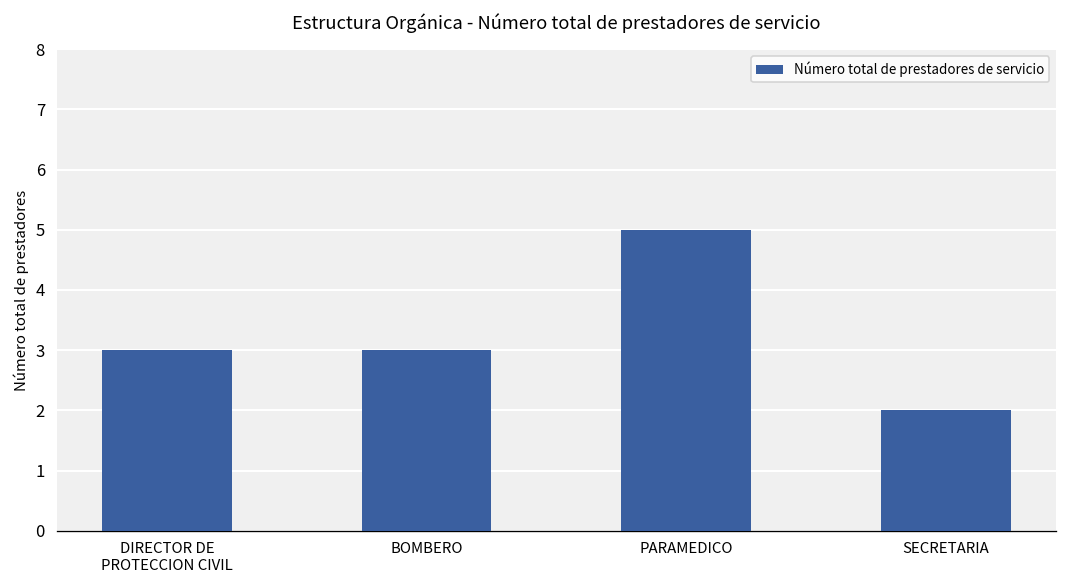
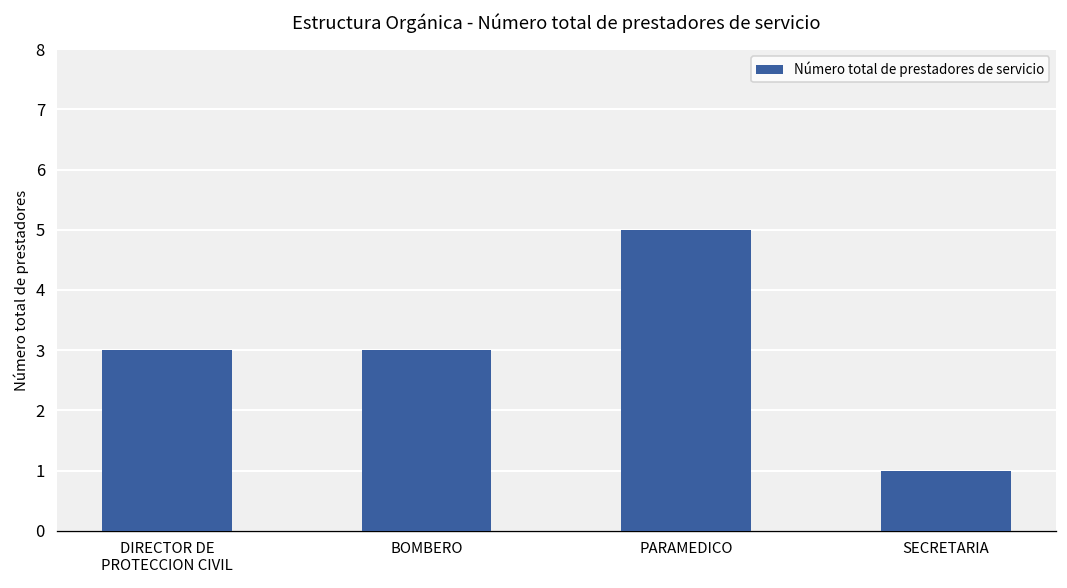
SECRETARIA: 2 -> 1
